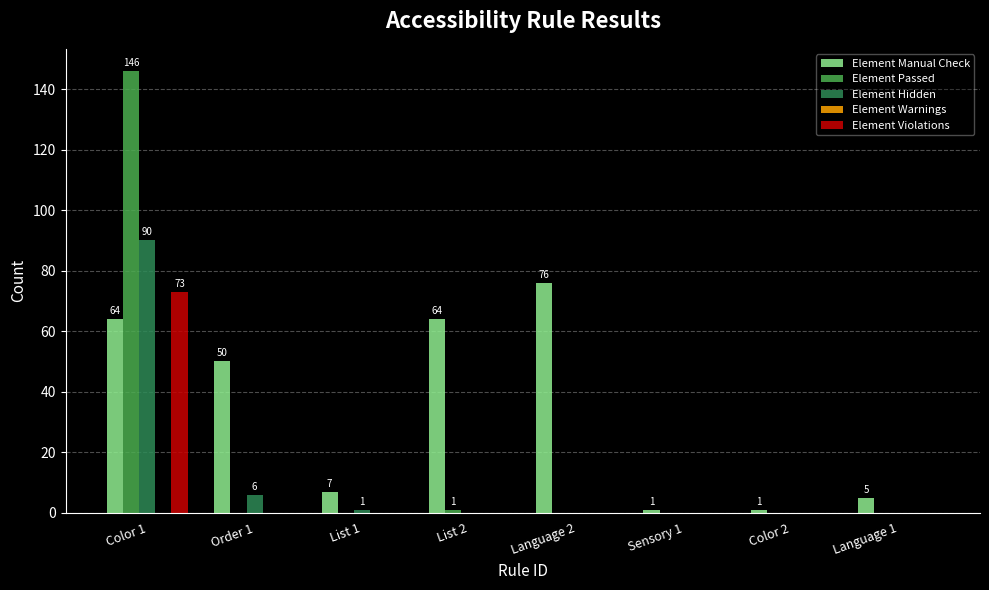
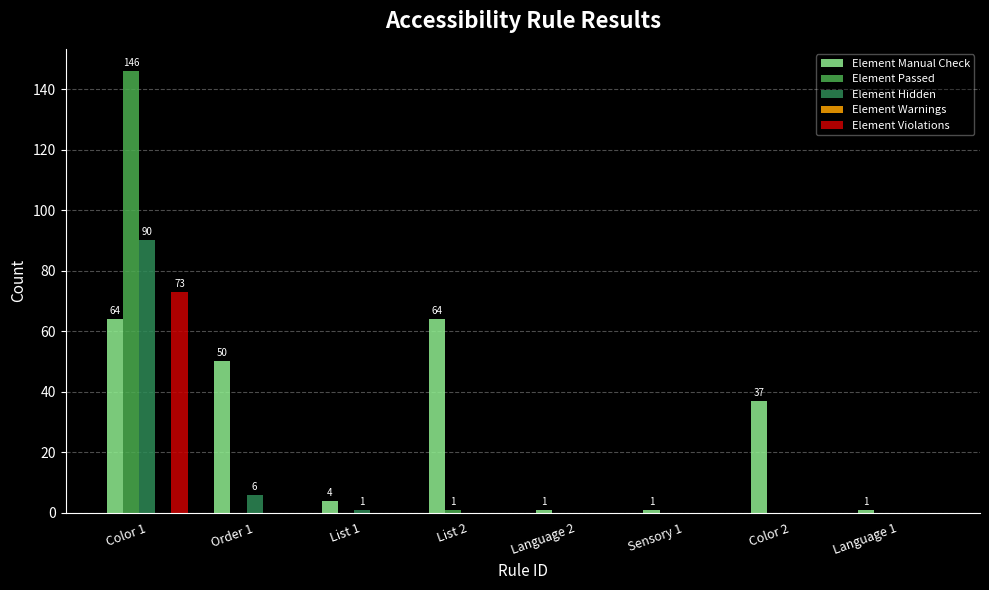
Element Manual Check, List 1: 7 -> 4
Element Manual Check, Language 2: 76 -> 1
Element Manual Check, Color 2: 1 -> 37
Element Manual Check, Language 1: 5 -> 1
